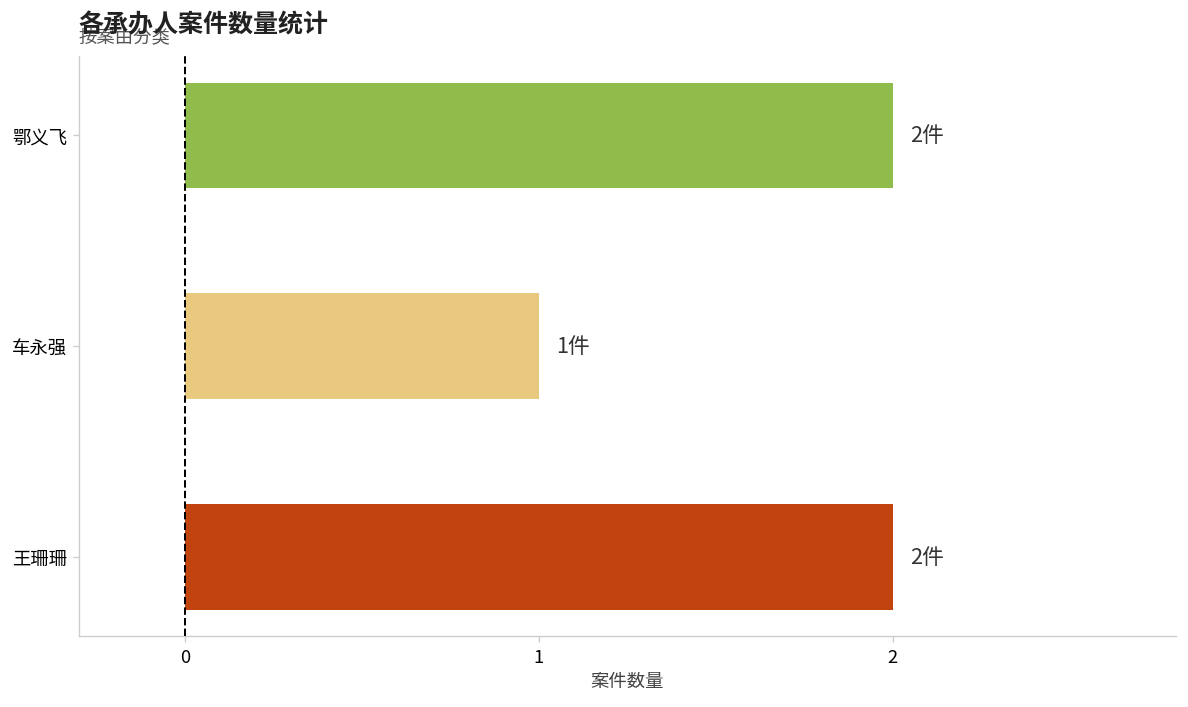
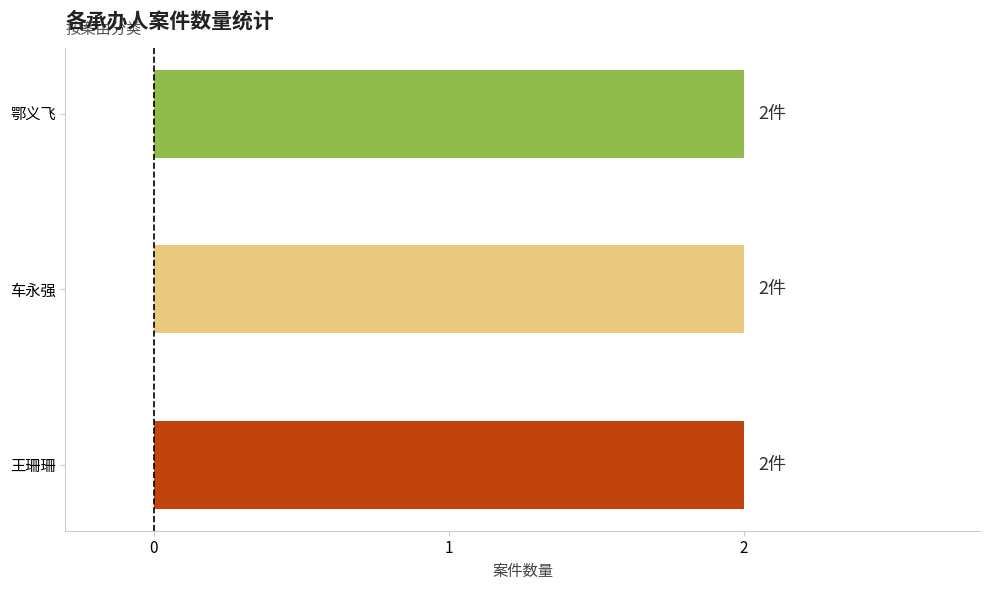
车永强: 1件 -> 2件
